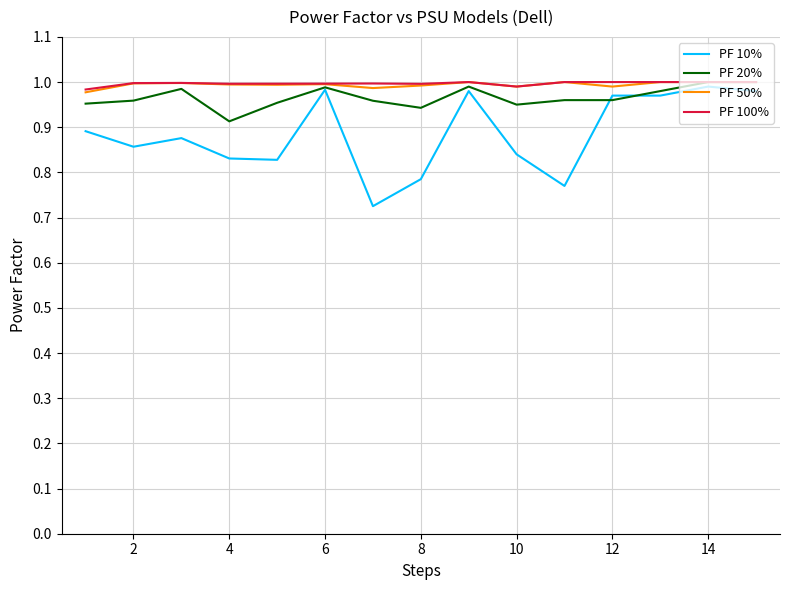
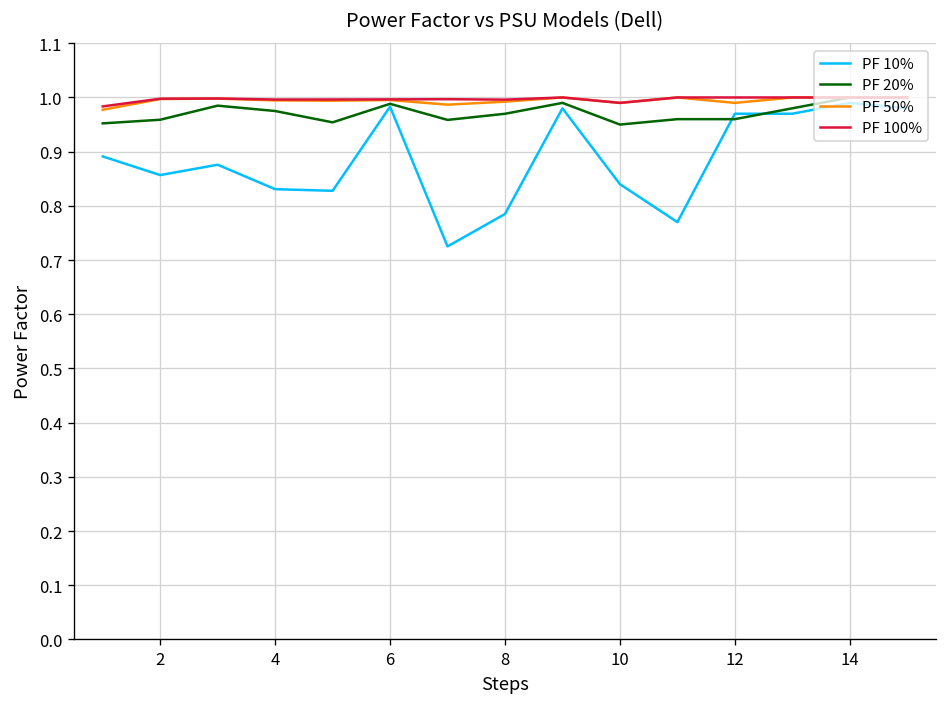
PF 20%, 4: 0.91 -> 0.98
PF 20%, 8: 0.94 -> 0.97
